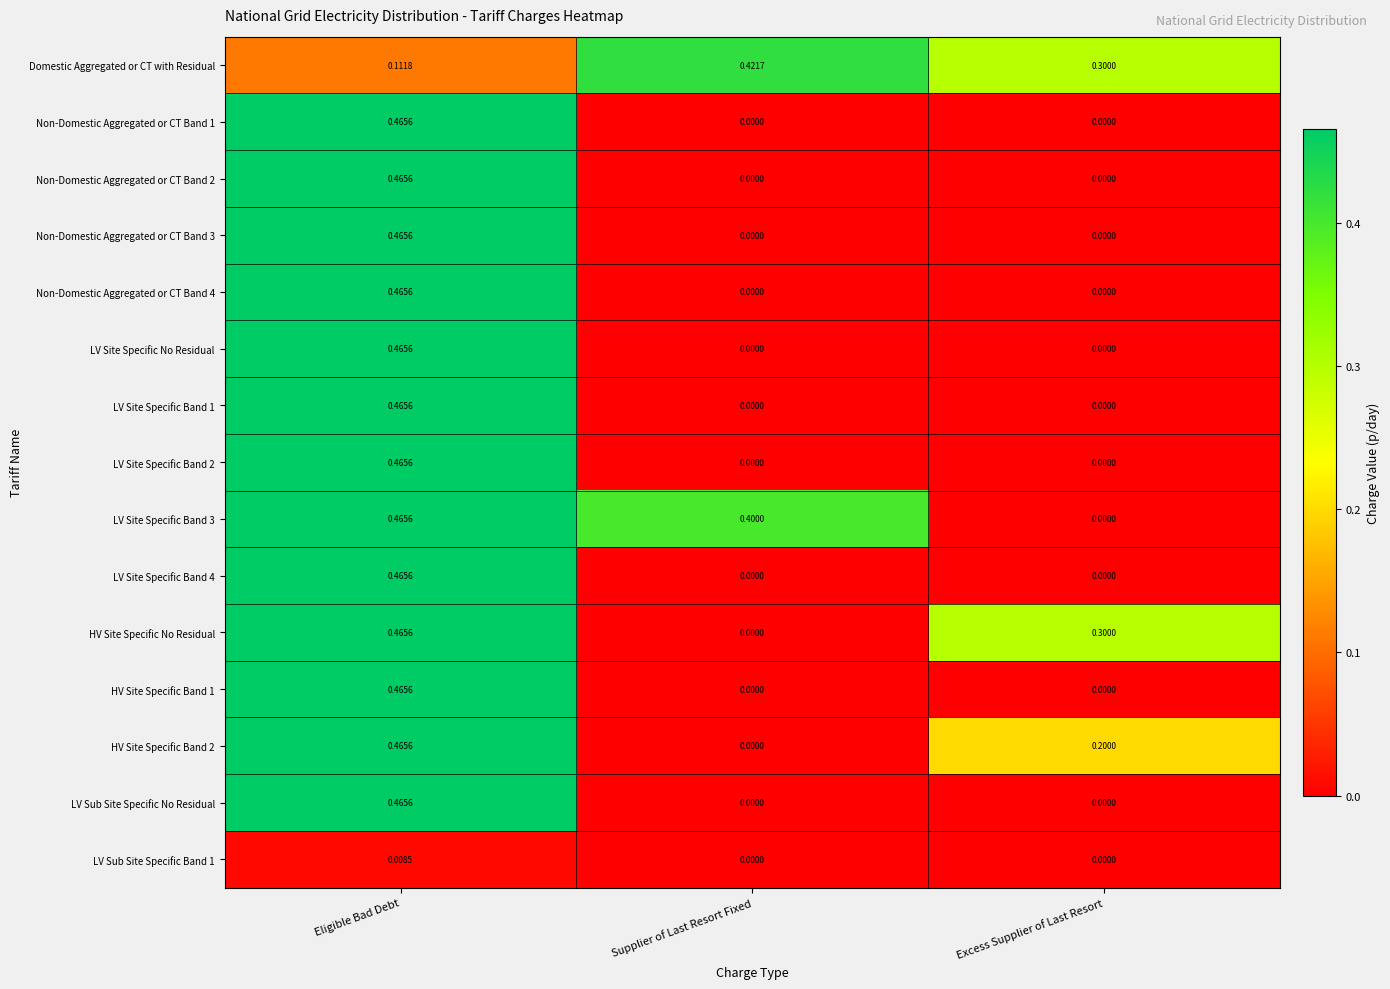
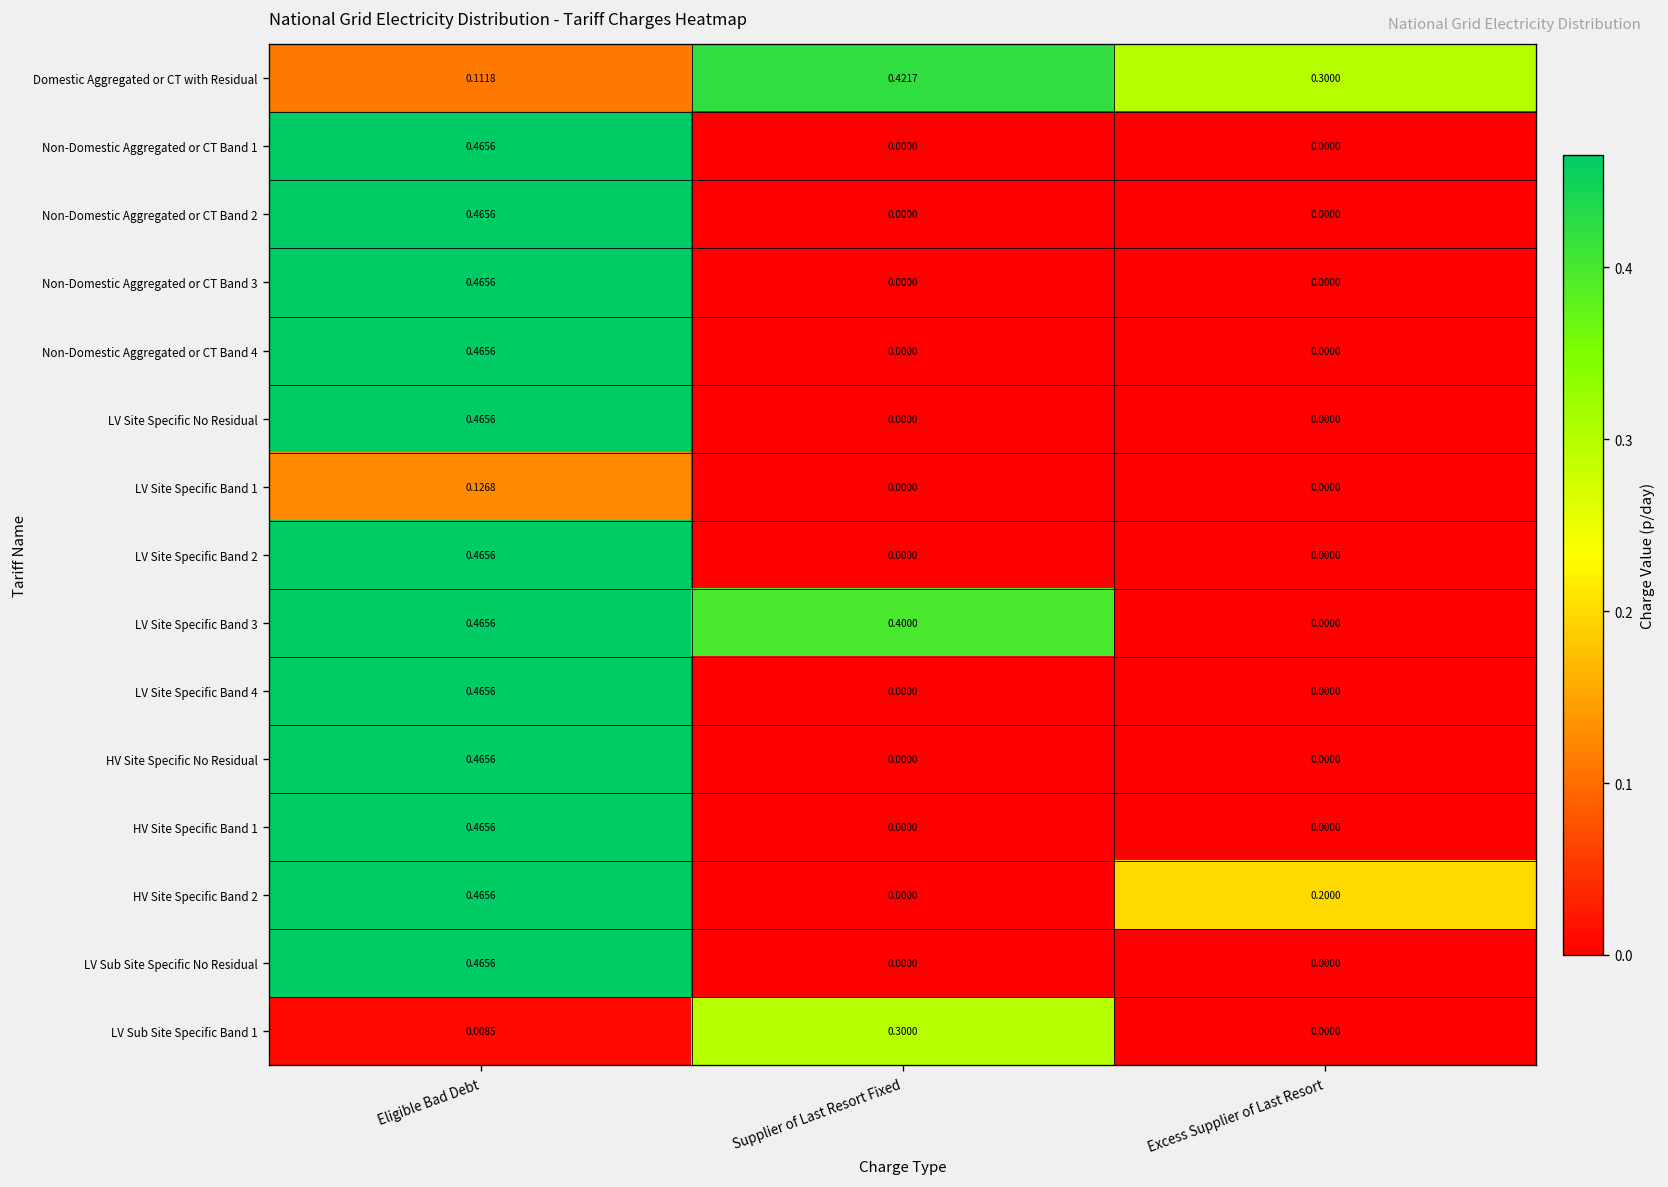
LV Site Specific Band 1, Eligible Bad Debt: 0.4656 -> 0.1268
HV Site Specific No Residual, Excess Supplier of Last Resort: 0.3000 -> 0.0000
LV Sub Site Specific Band 1, Supplier of Last Resort Fixed: 0.0000 -> 0.3000
